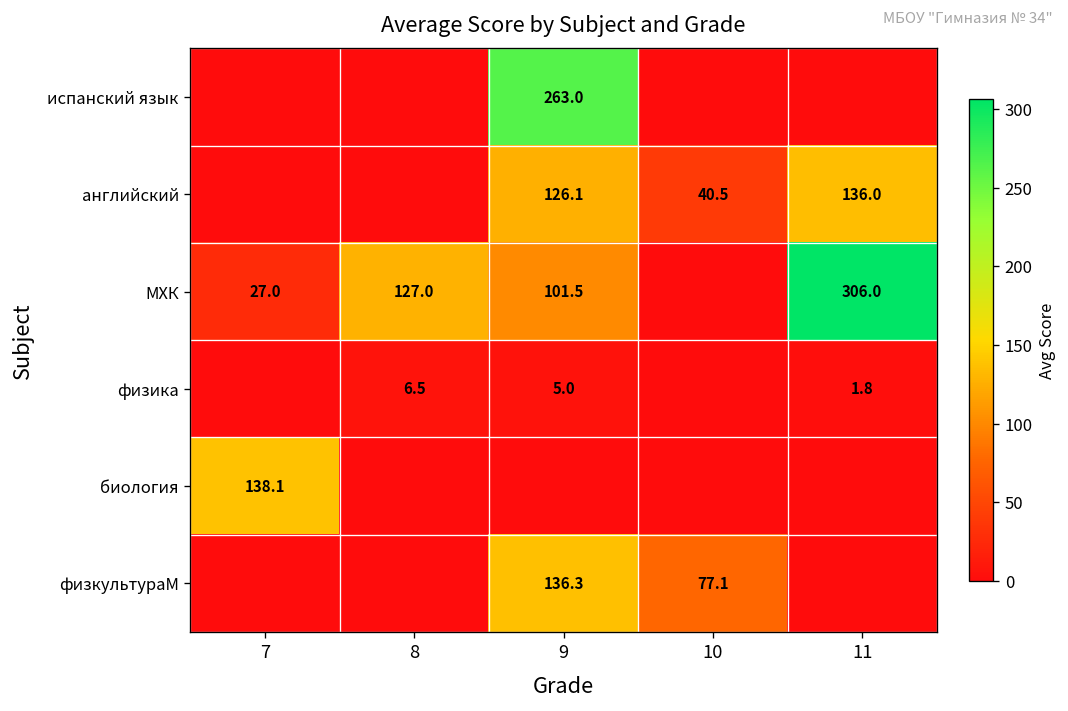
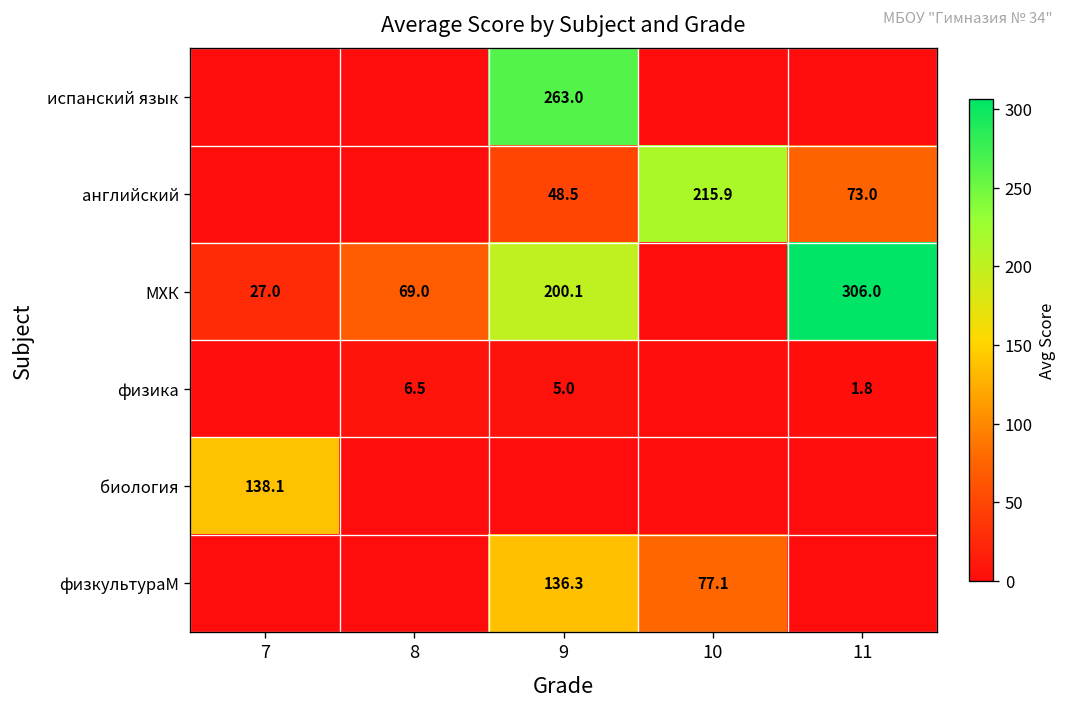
английский, 9: 126.1 -> 48.5
английский, 10: 40.5 -> 215.9
английский, 11: 136.0 -> 73.0
МХК, 8: 127.0 -> 69.0
МХК, 9: 101.5 -> 200.1
